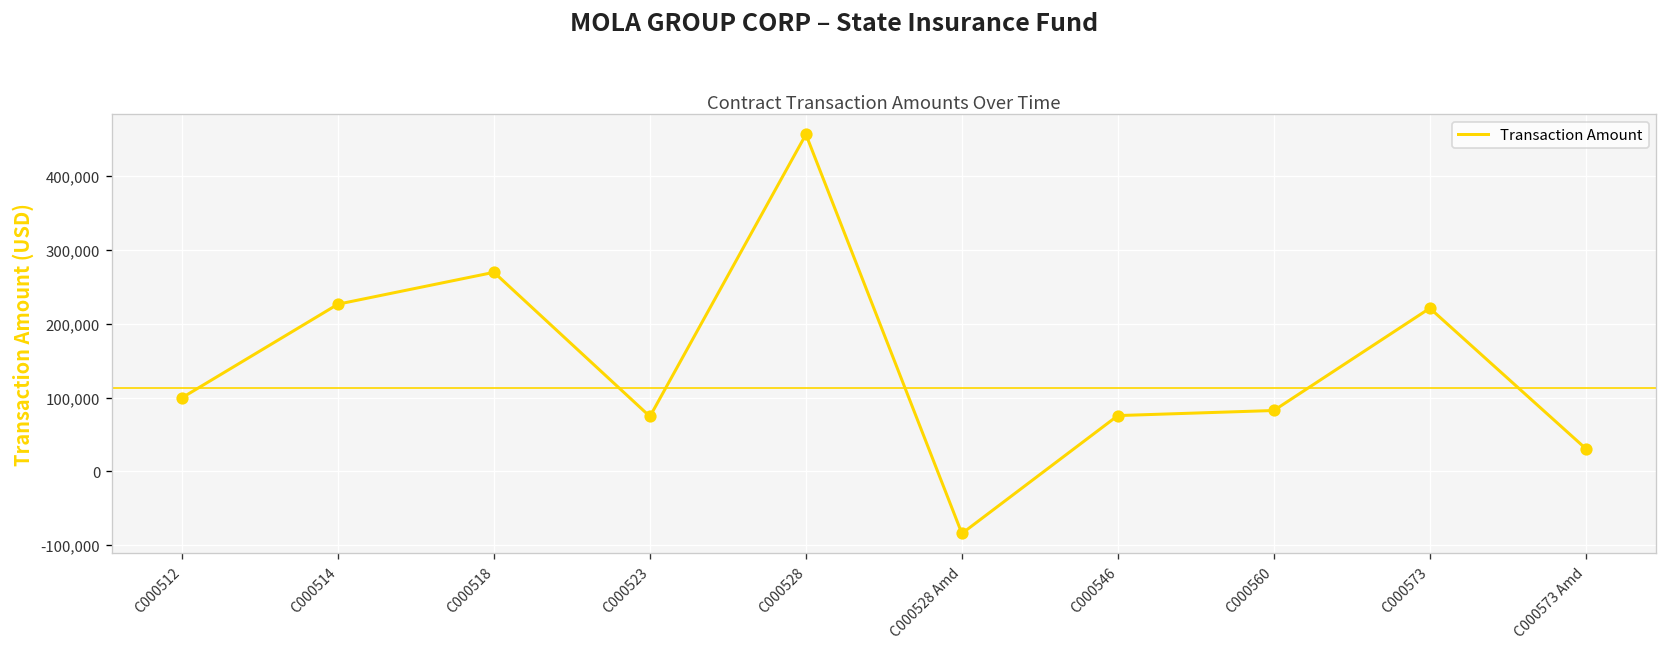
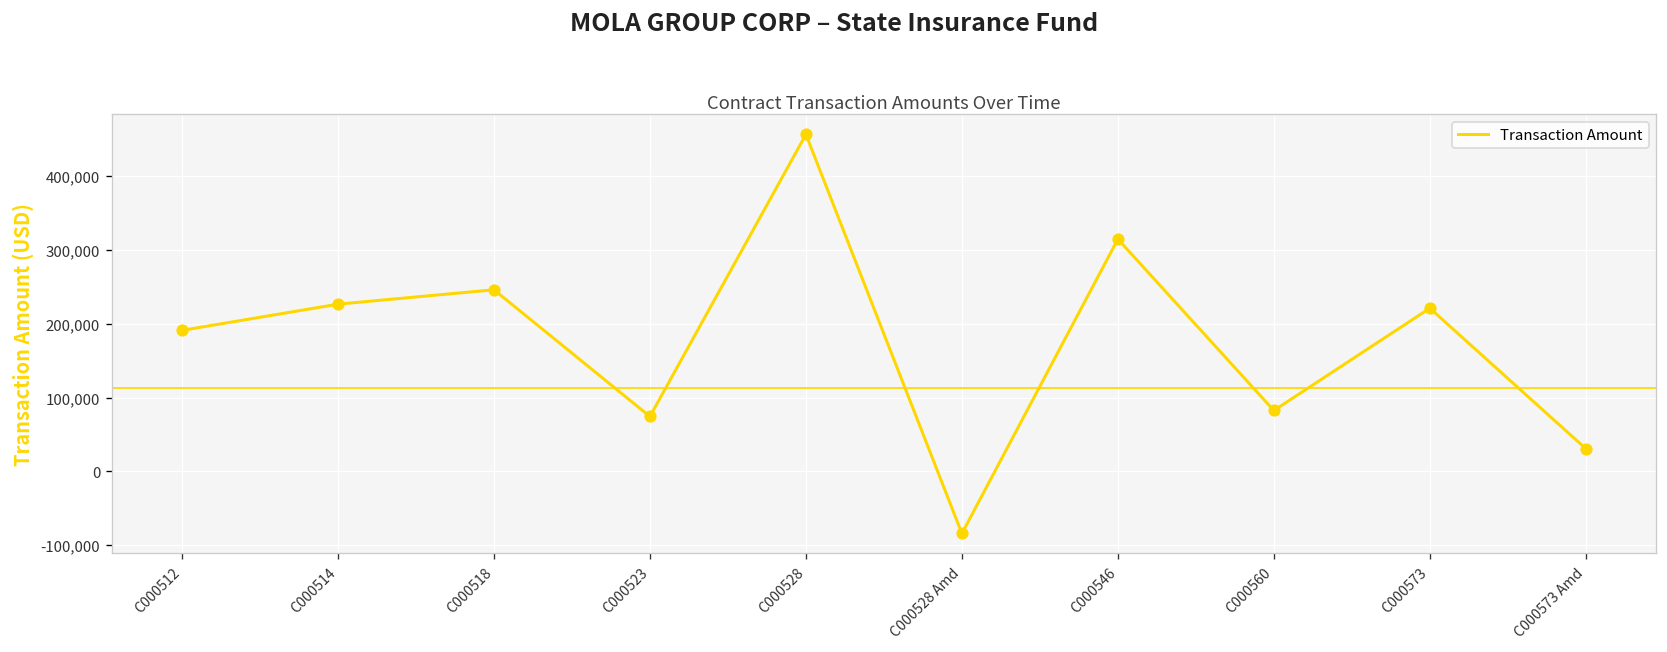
C000512: 100,000 -> 190,000
C000518: 270,000 -> 250,000
C000546: 80,000 -> 310,000
